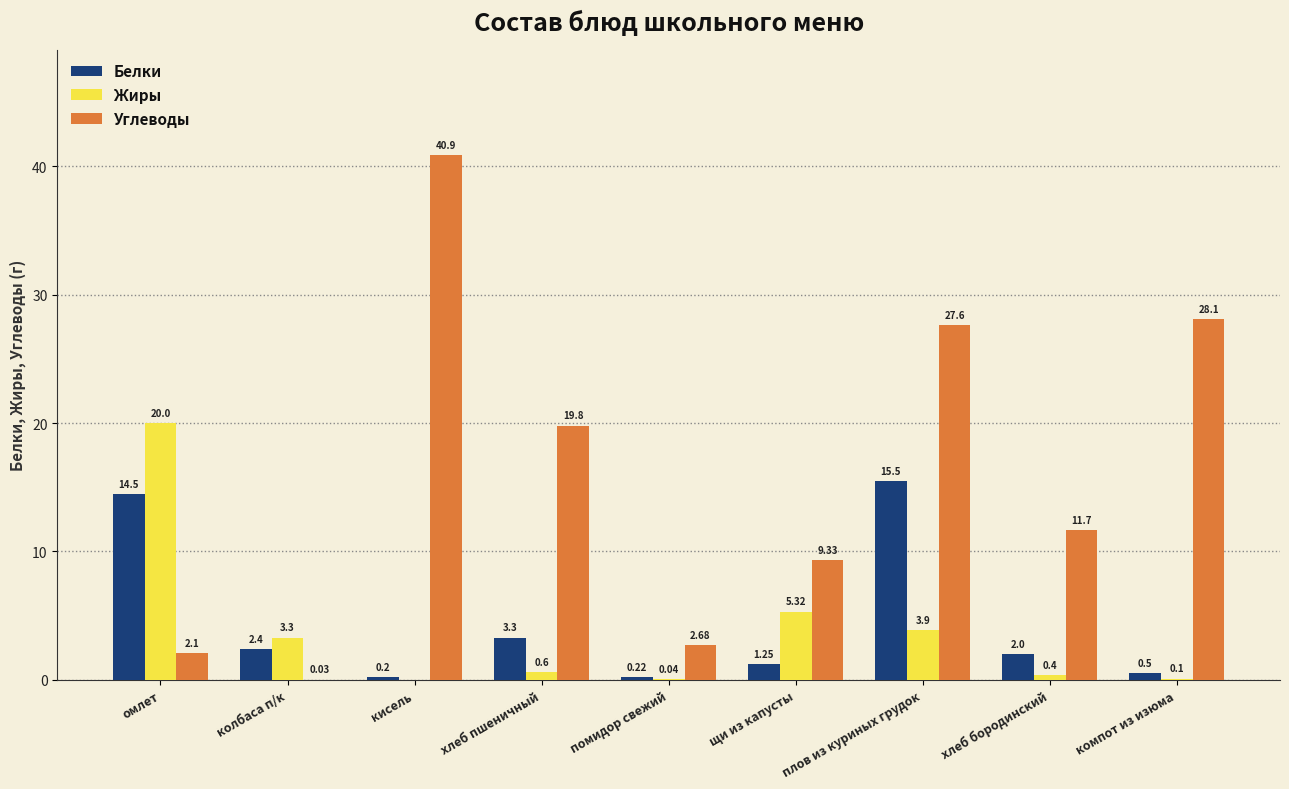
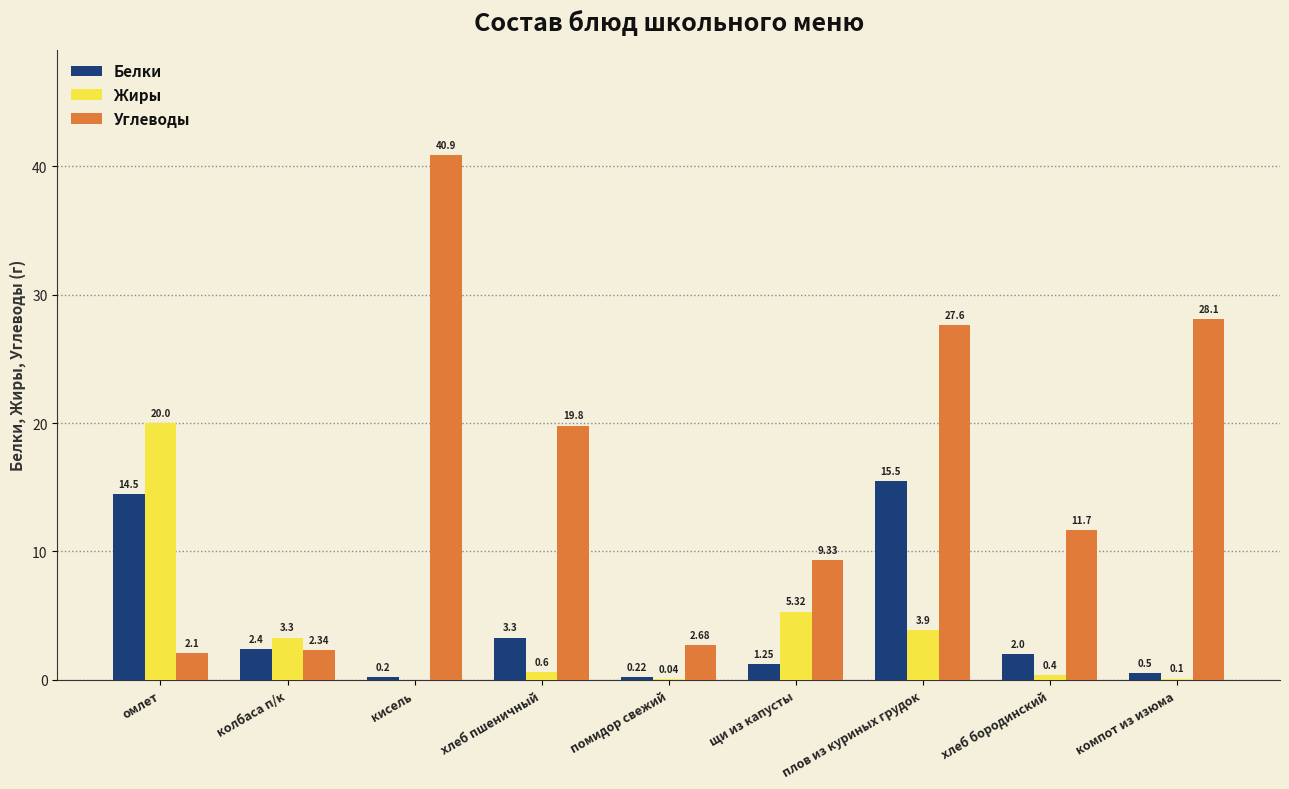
Углеводы, колбаса п/к: 0.03 -> 2.34
